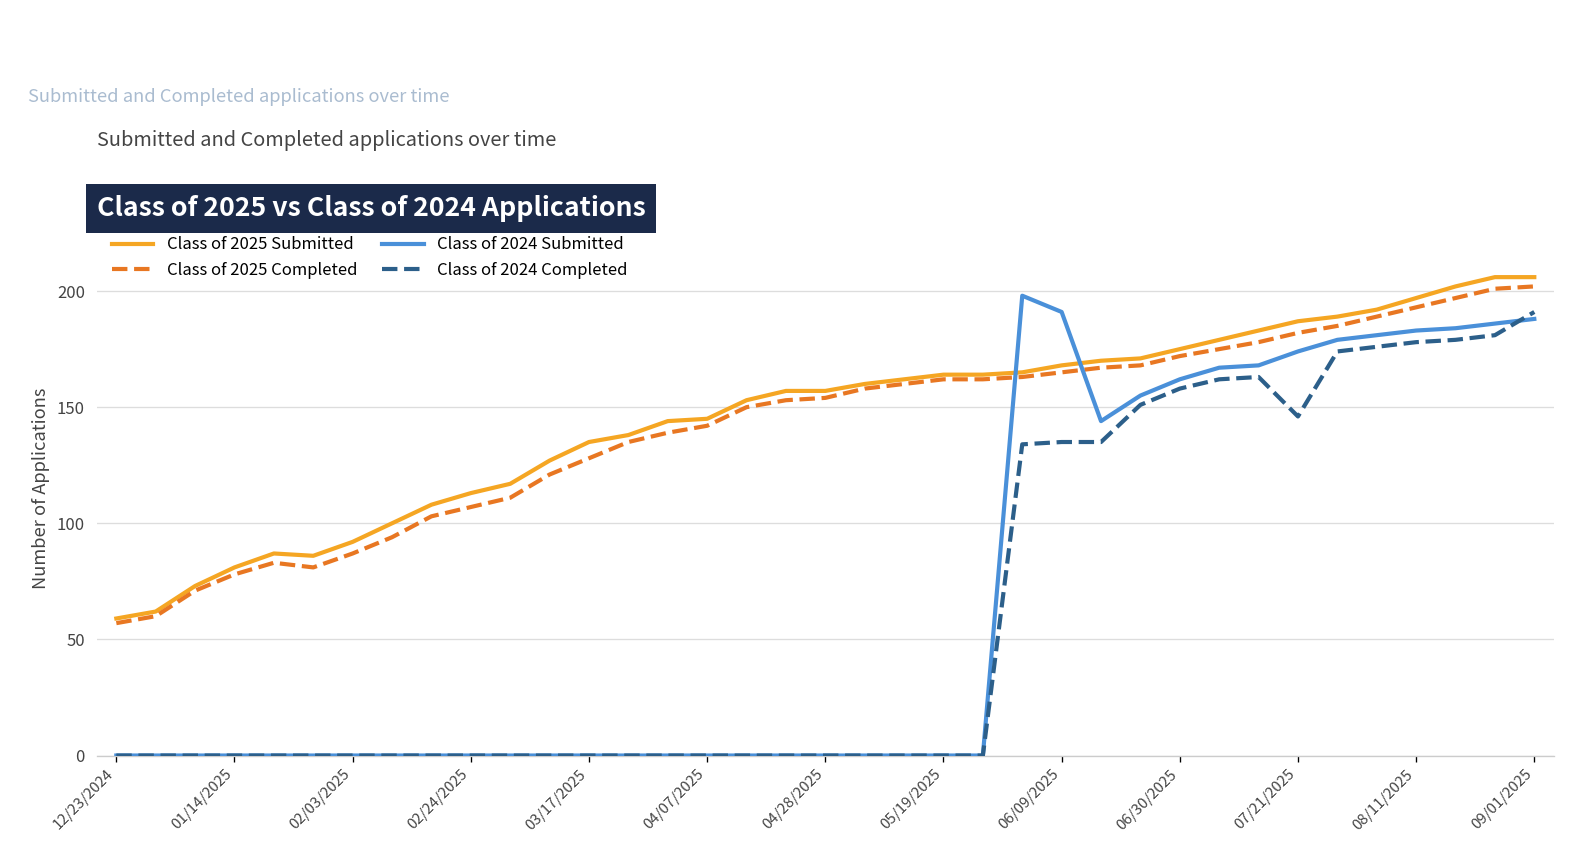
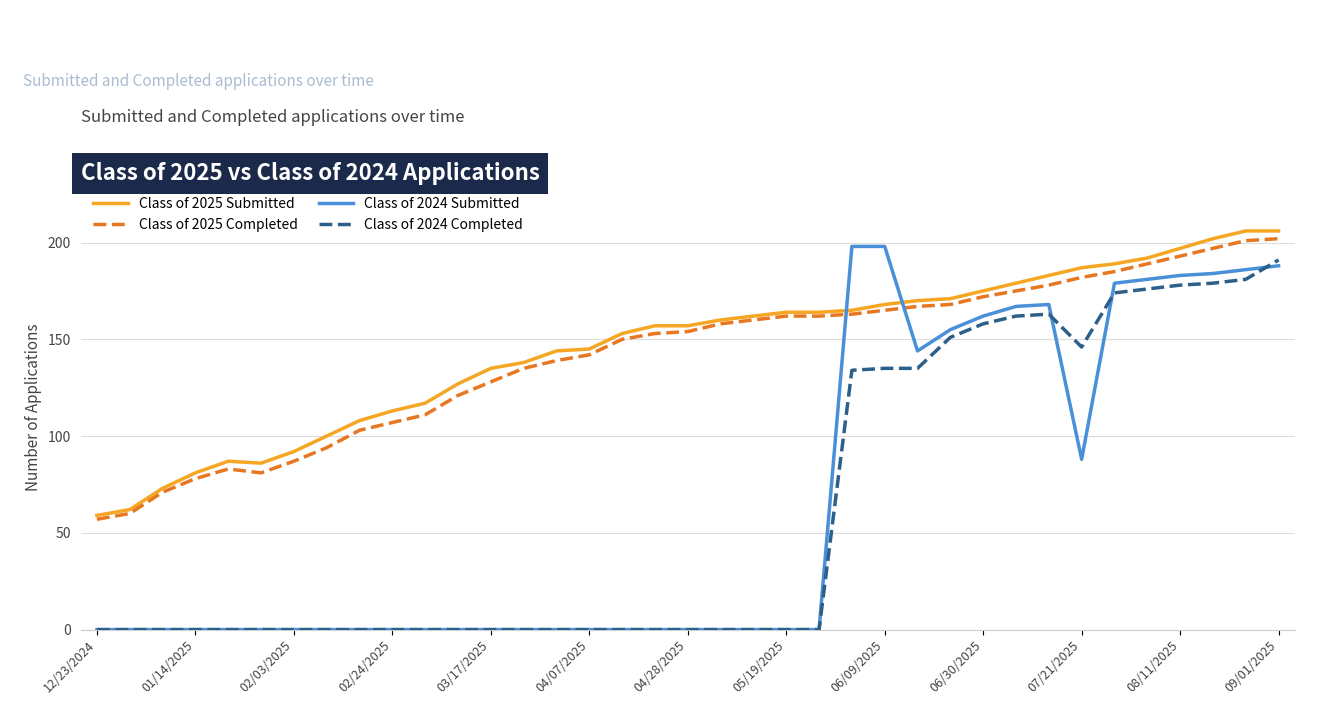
Class of 2024 Submitted, 06/09/2025: 191 -> 198
Class of 2024 Submitted, 07/21/2025: 174 -> 88
